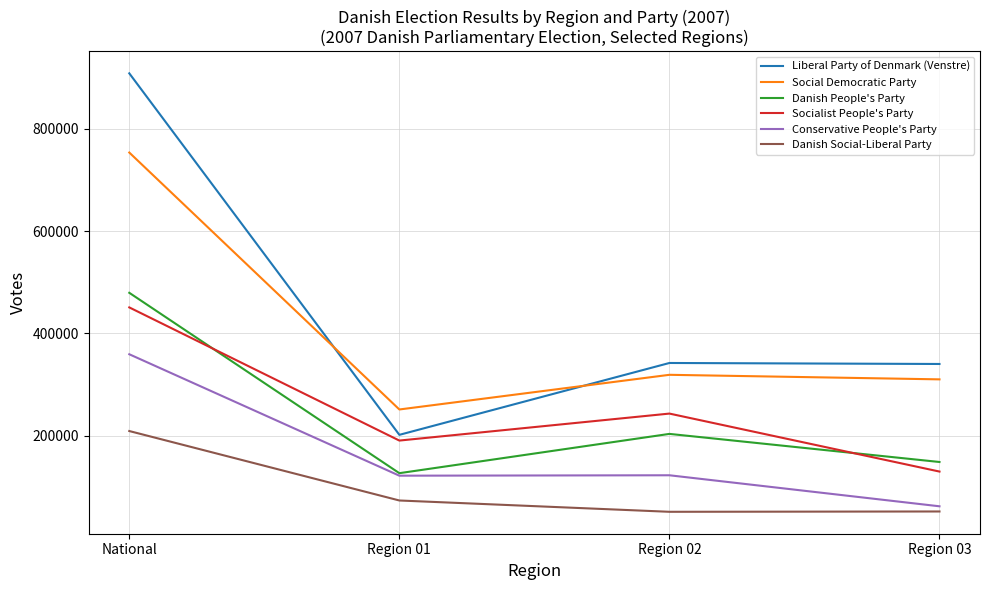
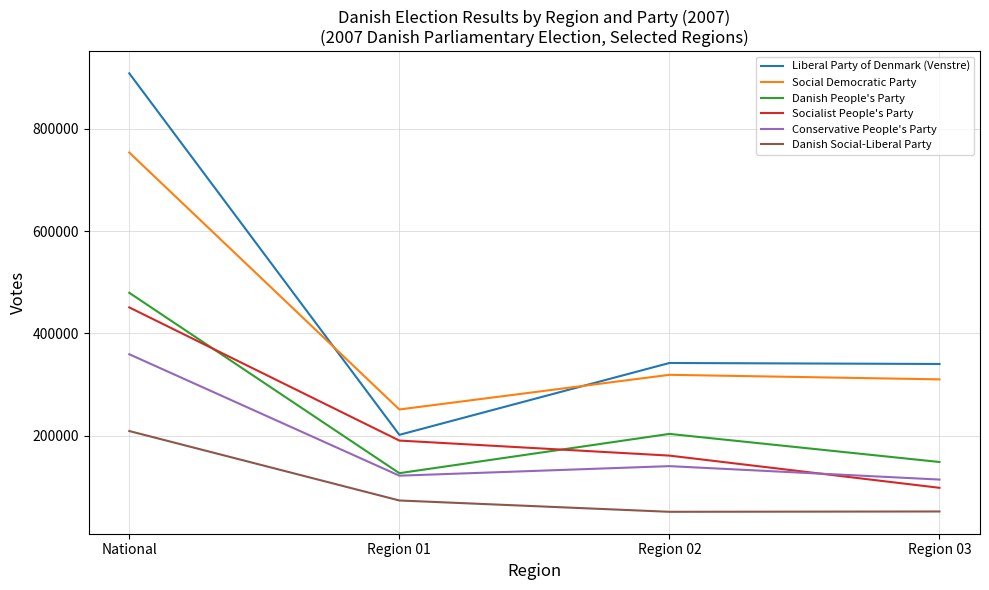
Socialist People's Party, Region 02: 240000 -> 160000
Conservative People's Party, Region 02: 120000 -> 140000
Socialist People's Party, Region 03: 130000 -> 100000
Conservative People's Party, Region 03: 60000 -> 110000
